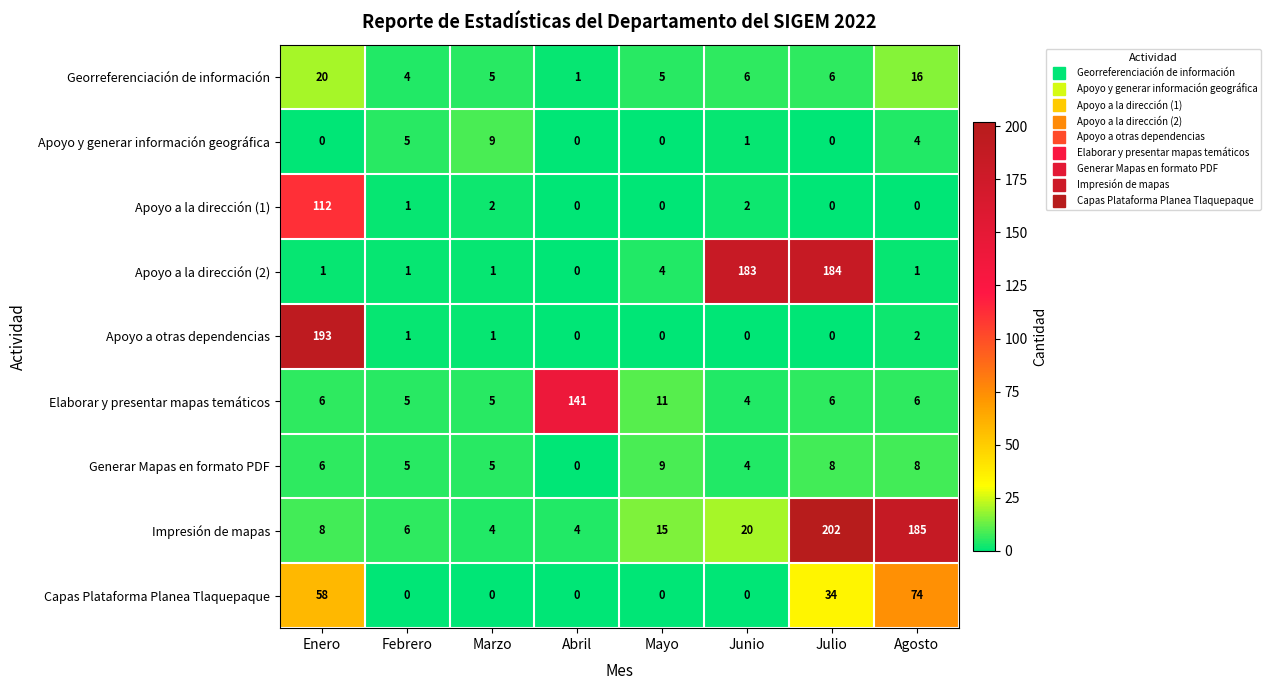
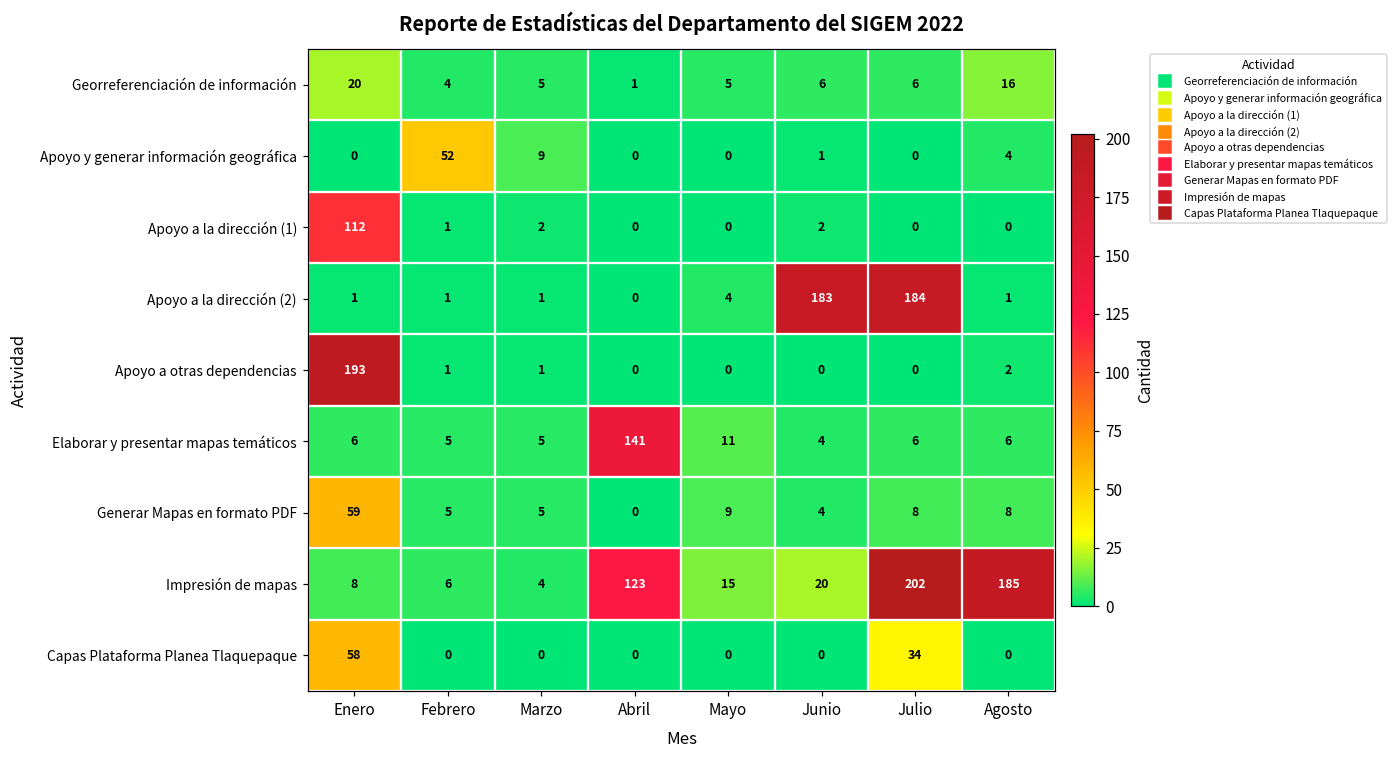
Apoyo y generar información geográfica, Febrero: 5 -> 52
Generar Mapas en formato PDF, Enero: 6 -> 59
Impresión de mapas, Abril: 4 -> 123
Capas Plataforma Planea Tlaquepaque, Agosto: 74 -> 0
